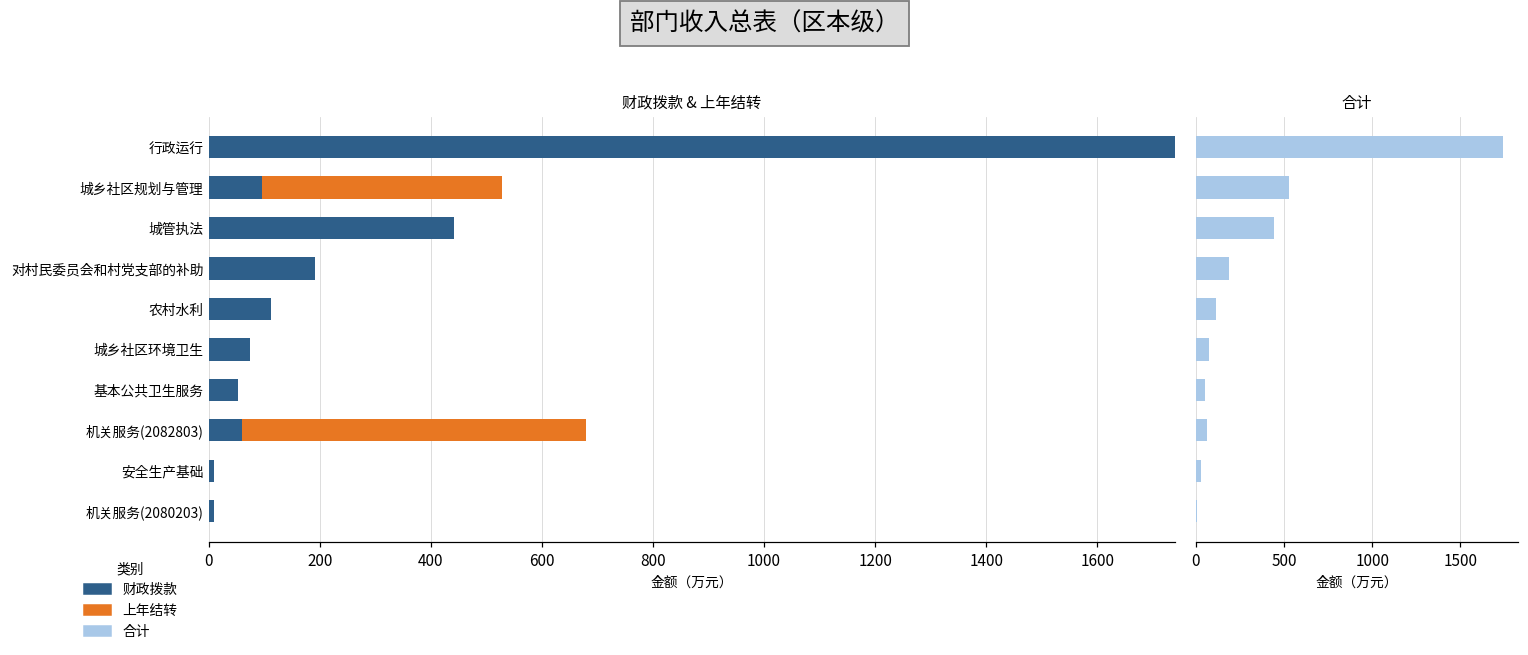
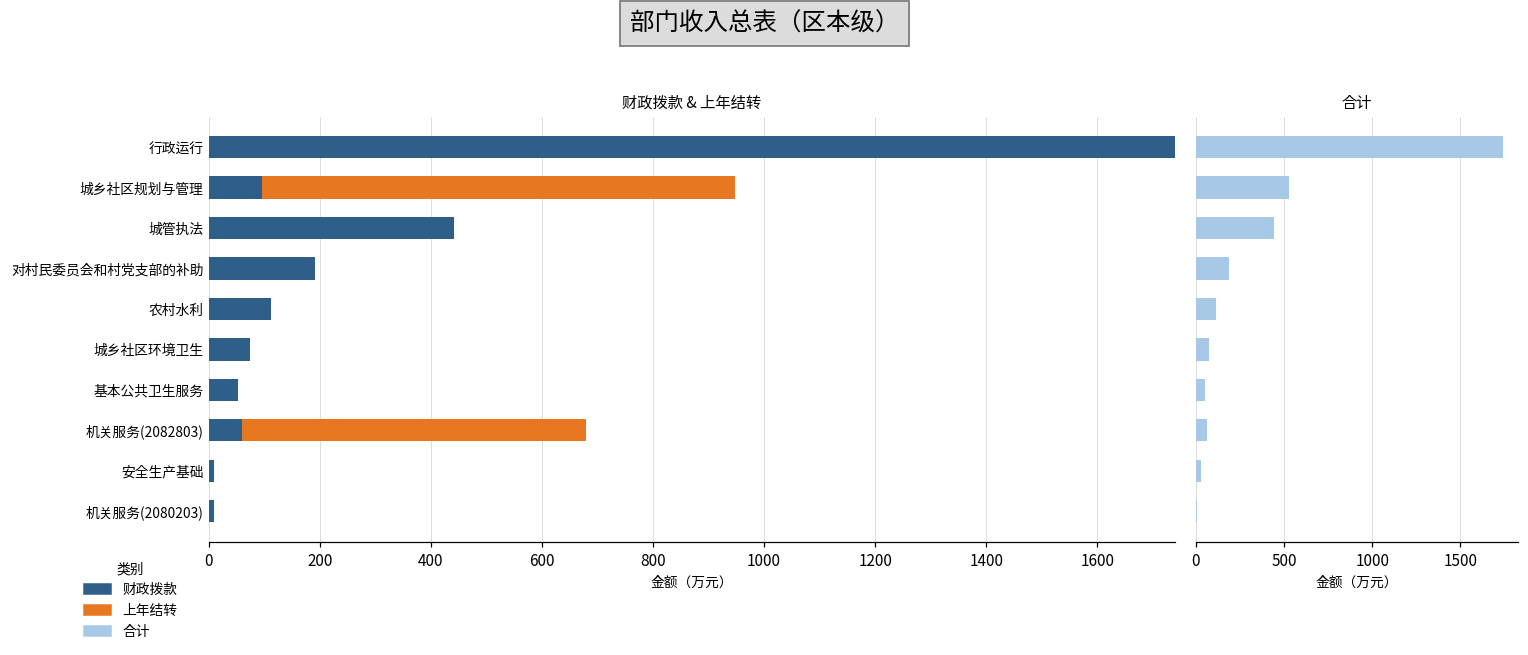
财政拨款 & 上年结转, 上年结转, 城乡社区规划与管理: 430 -> 850
